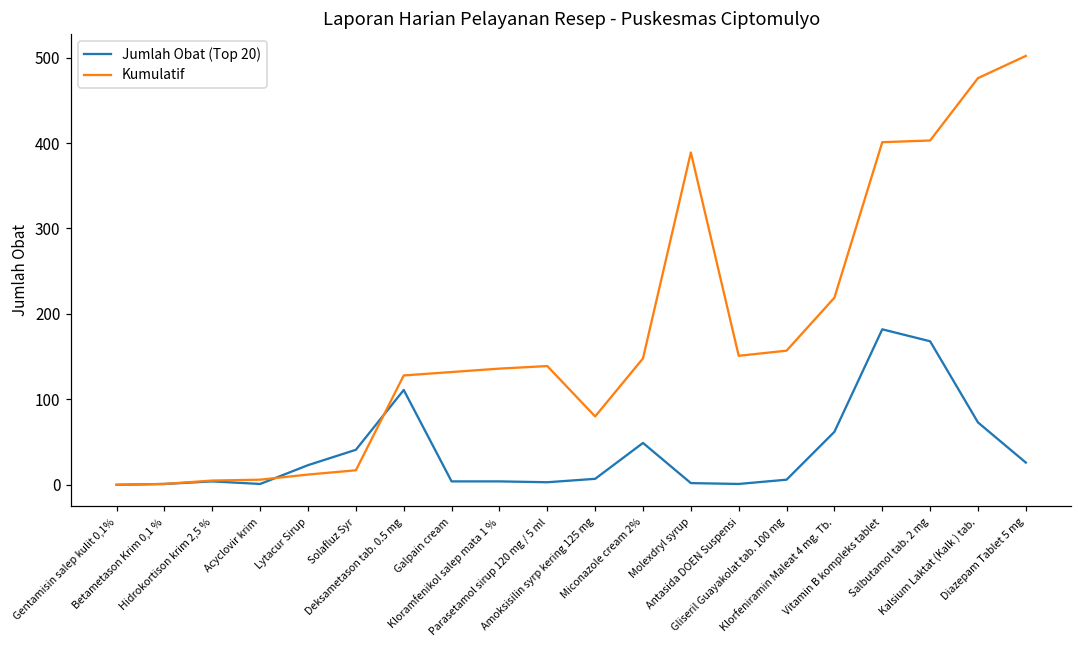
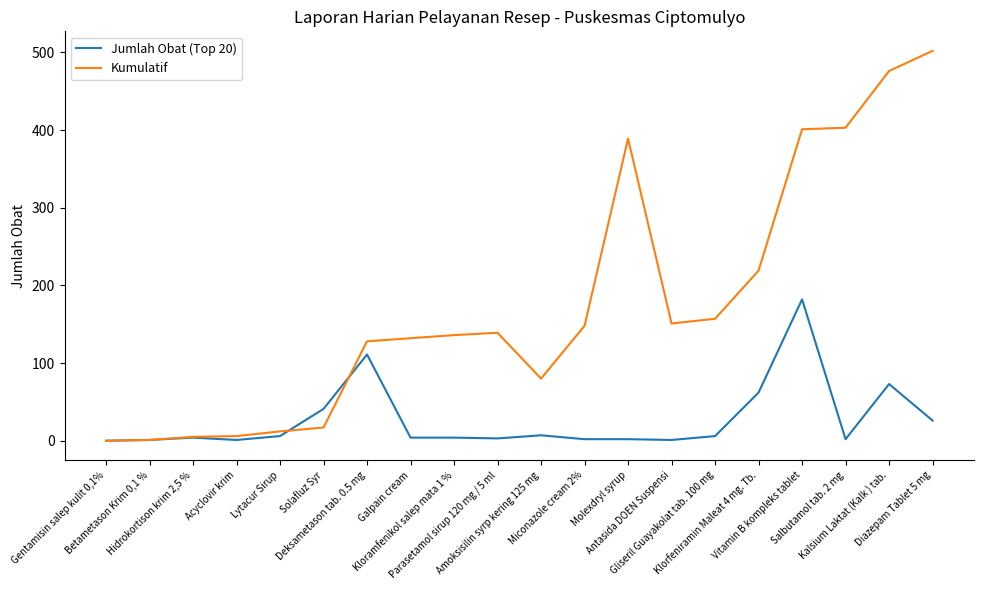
Jumlah Obat (Top 20), Lytacur Sirup: 20 -> 10
Jumlah Obat (Top 20), Miconazole cream 2%: 50 -> 0
Jumlah Obat (Top 20), Salbutamol tab. 2 mg: 170 -> 0
